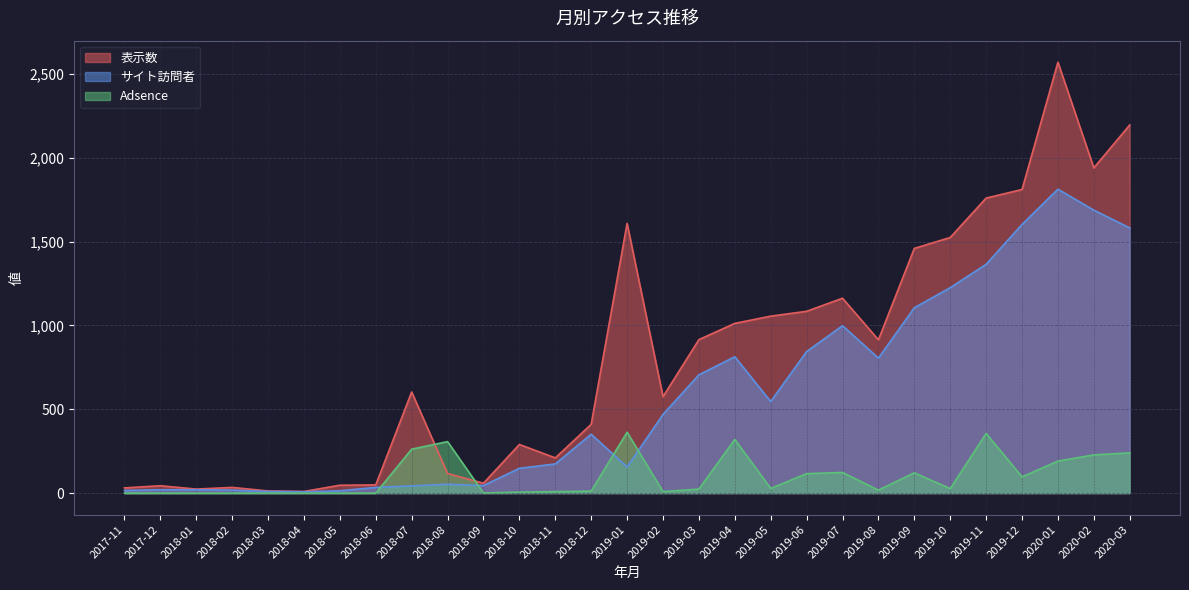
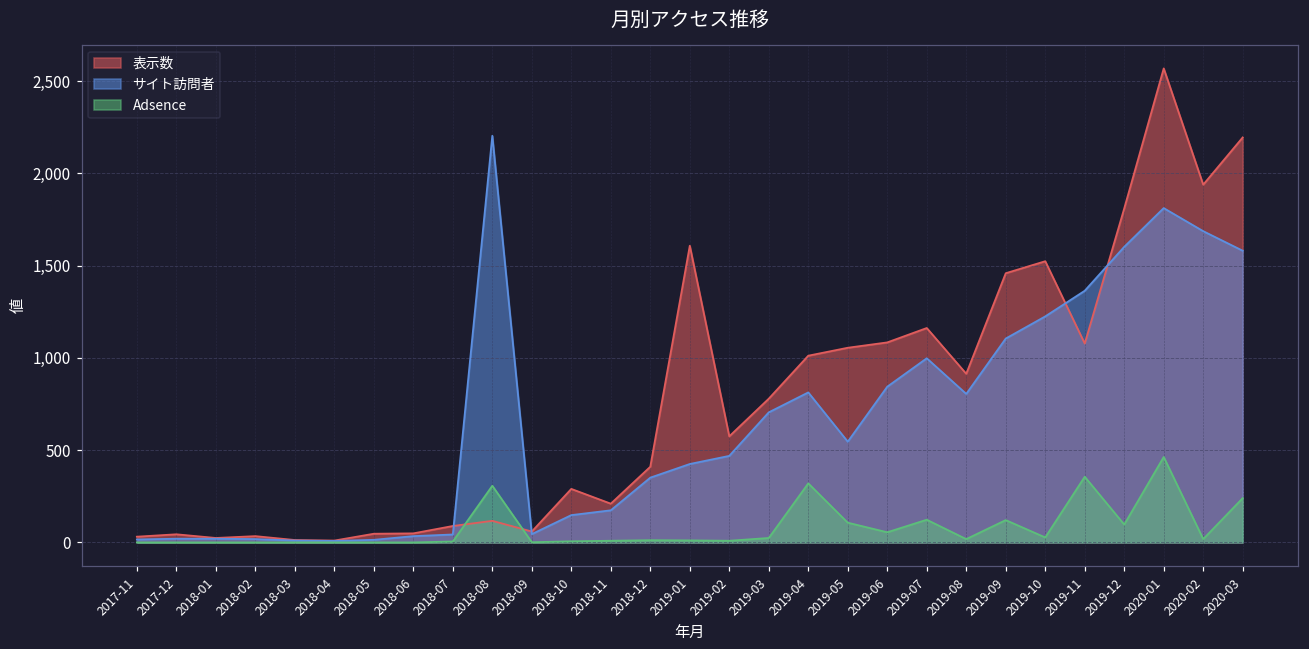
表示数, 2018-07: 600 -> 90
Adsence, 2018-07: 260 -> 10
サイト訪問者, 2018-08: 50 -> 2,200
サイト訪問者, 2019-01: 160 -> 430
Adsence, 2019-01: 360 -> 10
表示数, 2019-03: 920 -> 780
Adsence, 2019-05: 30 -> 110
Adsence, 2019-06: 120 -> 60
表示数, 2019-11: 1,760 -> 1,080
Adsence, 2020-01: 190 -> 460
Adsence, 2020-02: 230 -> 20
